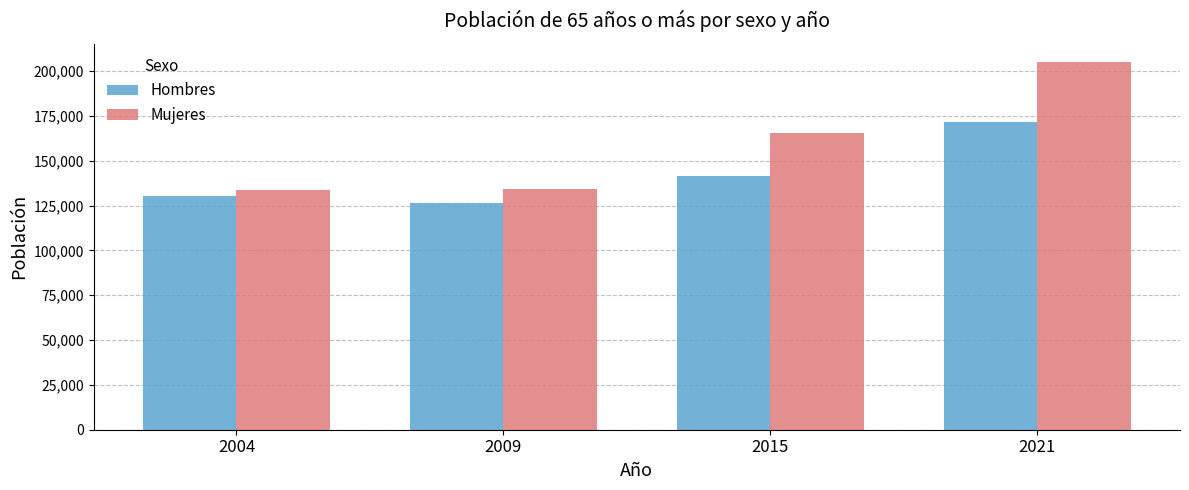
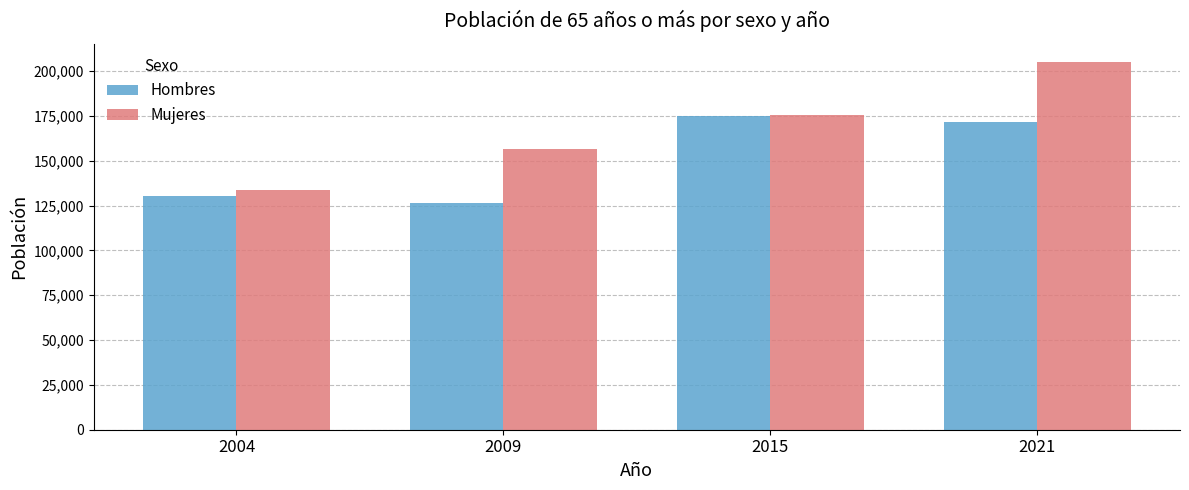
Mujeres, 2009: 134,000 -> 156,000
Hombres, 2015: 141,000 -> 175,000
Mujeres, 2015: 166,000 -> 175,000
